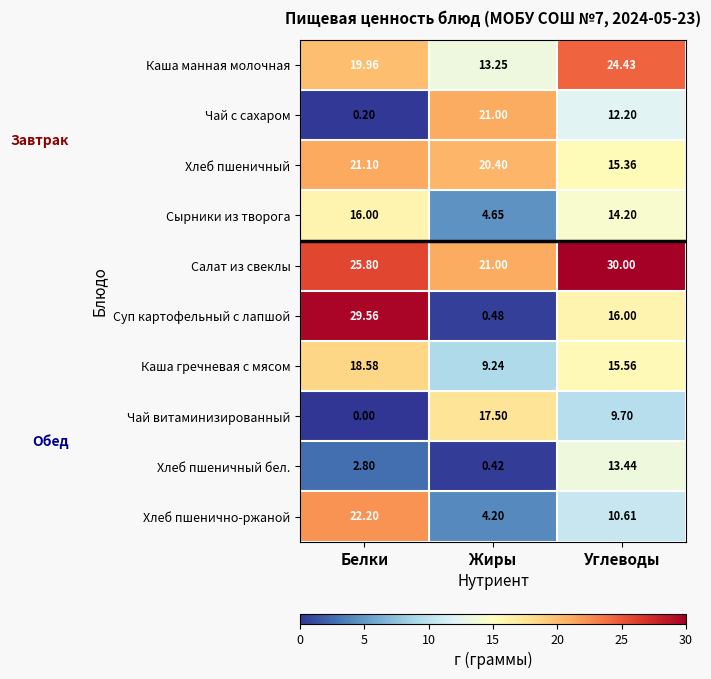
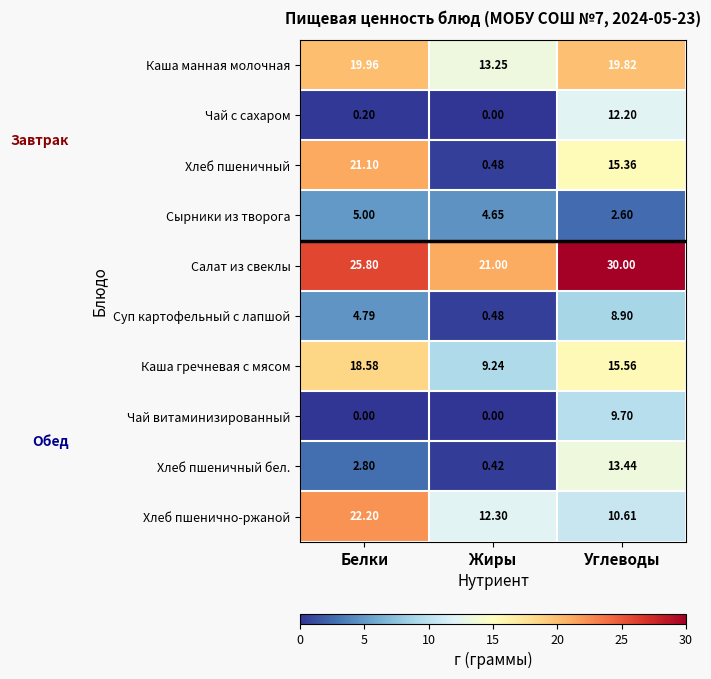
Каша манная молочная, Углеводы: 24.43 -> 19.82
Чай с сахаром, Жиры: 21.00 -> 0.00
Хлеб пшеничный, Жиры: 20.40 -> 0.48
Сырники из творога, Белки: 16.00 -> 5.00
Сырники из творога, Углеводы: 14.20 -> 2.60
Суп картофельный с лапшой, Белки: 29.56 -> 4.79
Суп картофельный с лапшой, Углеводы: 16.00 -> 8.90
Чай витаминизированный, Жиры: 17.50 -> 0.00
Хлеб пшенично-ржаной, Жиры: 4.20 -> 12.30
